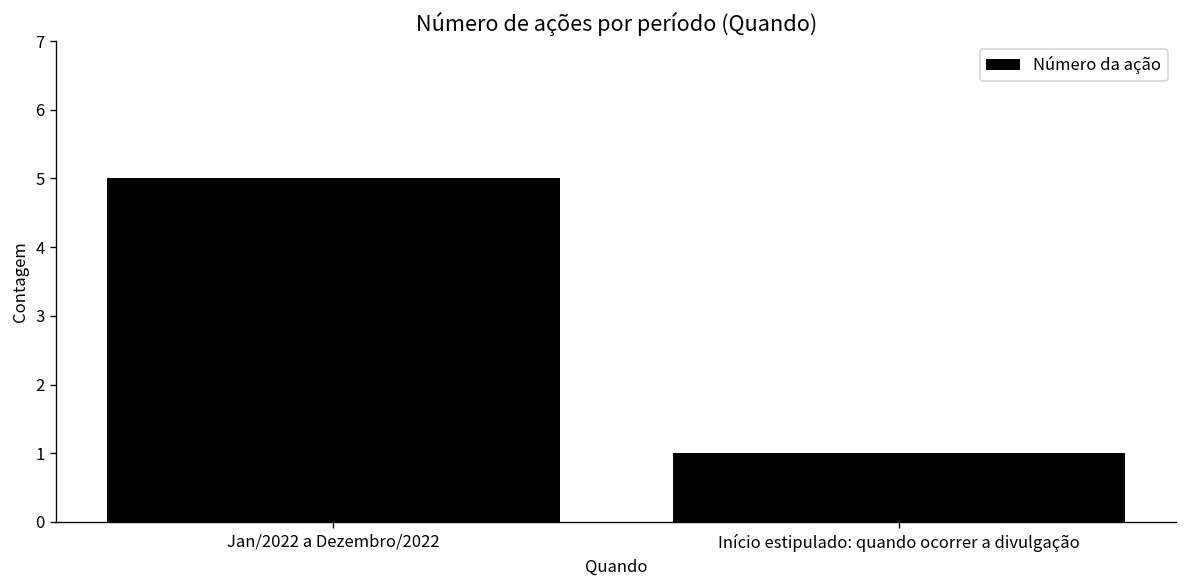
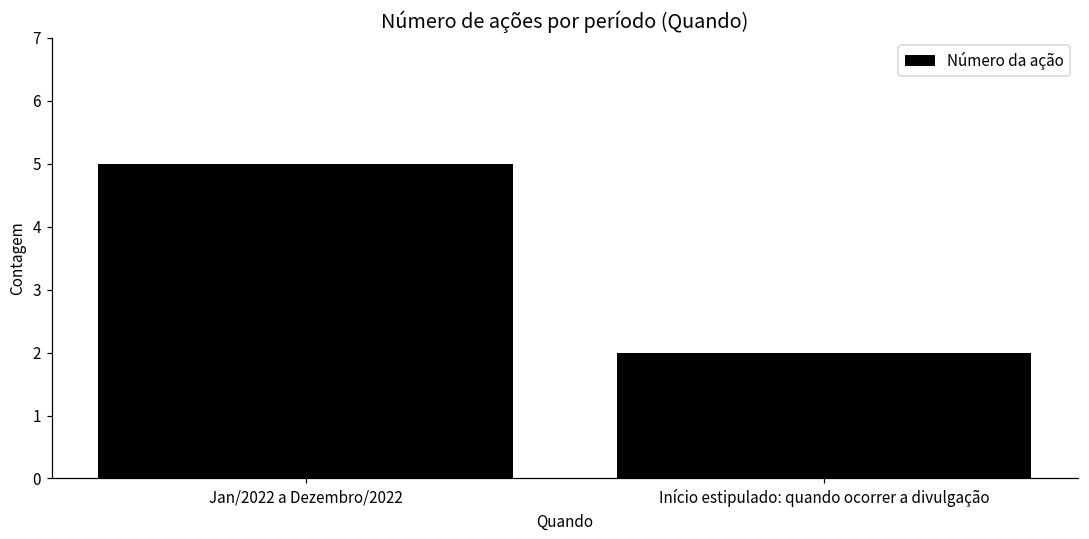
Início estipulado: quando ocorrer a divulgação: 1 -> 2
